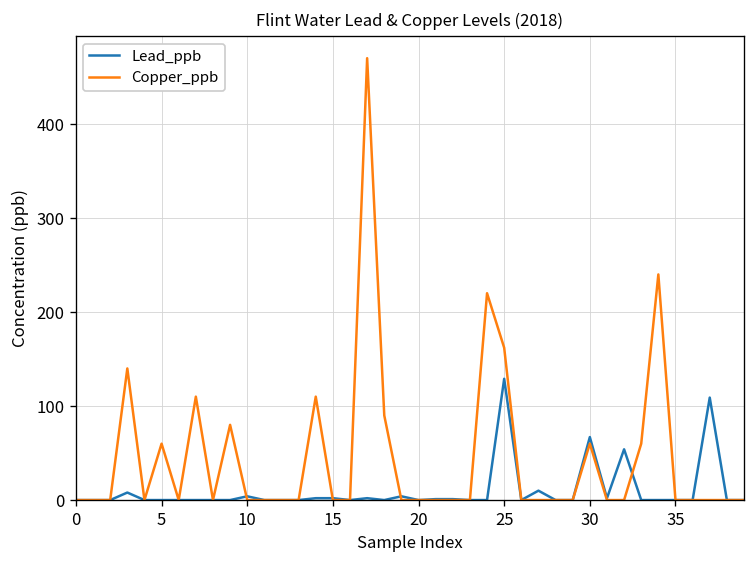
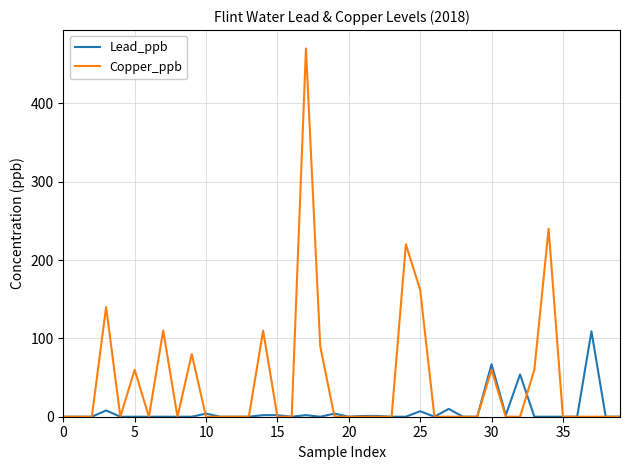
Lead_ppb, 25: 130 -> 10
